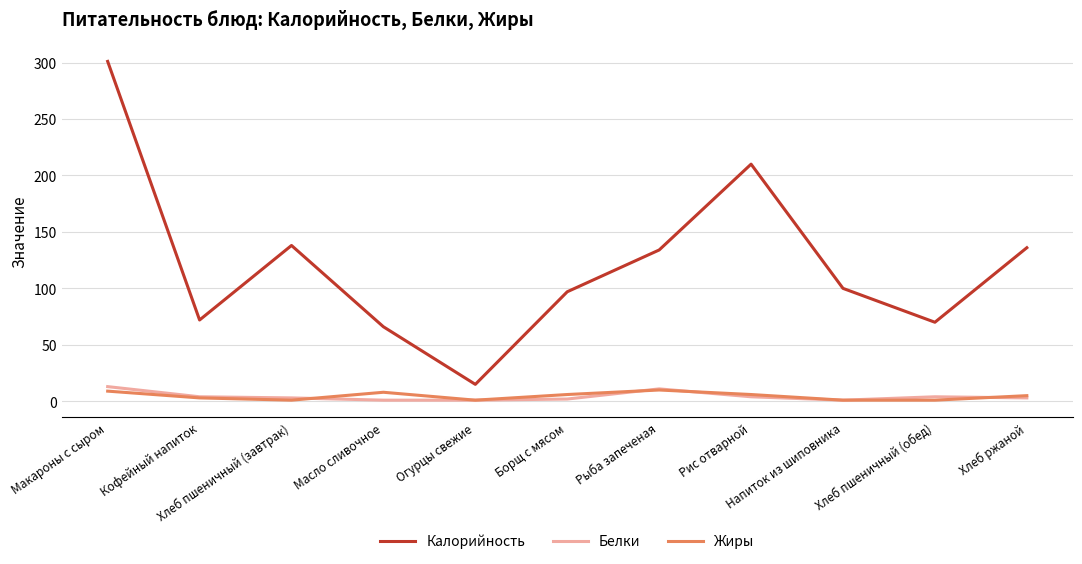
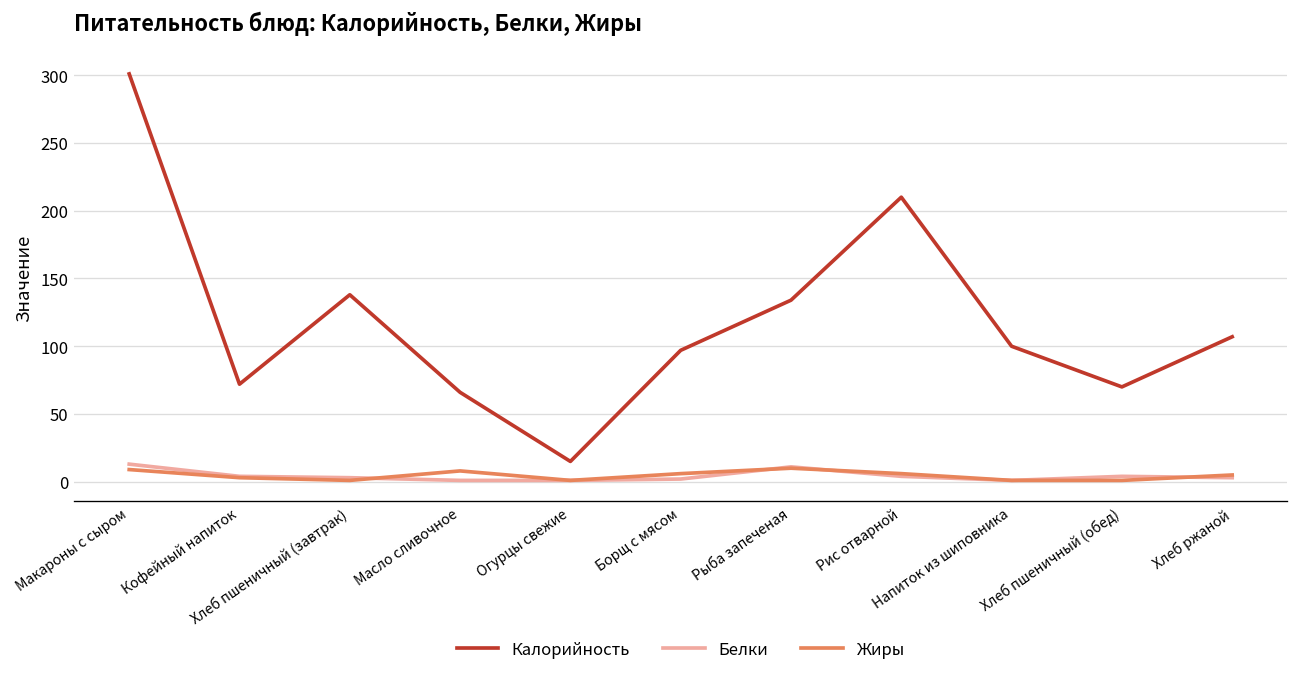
Калорийность, Хлеб ржаной: 136 -> 107
